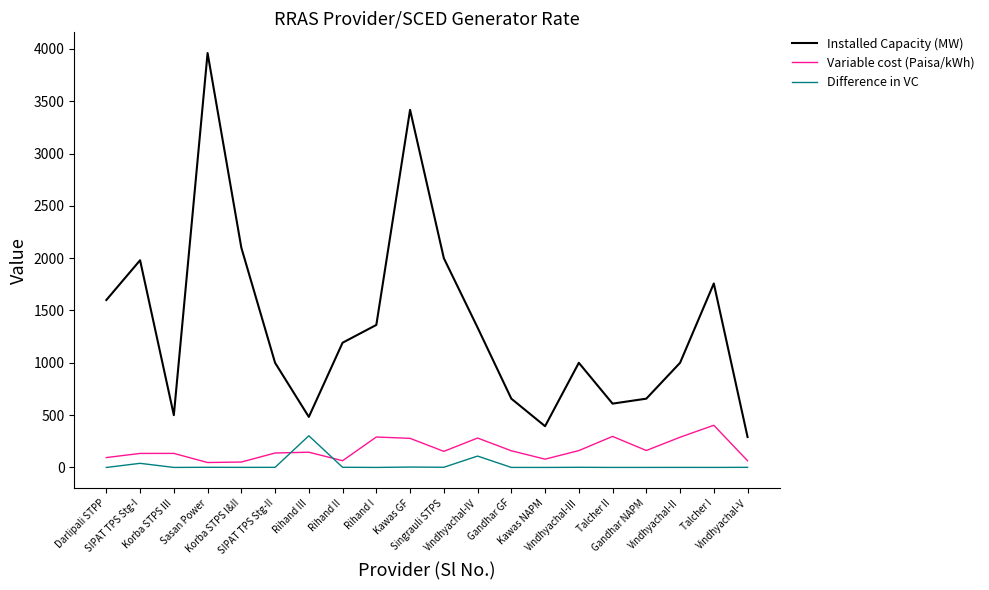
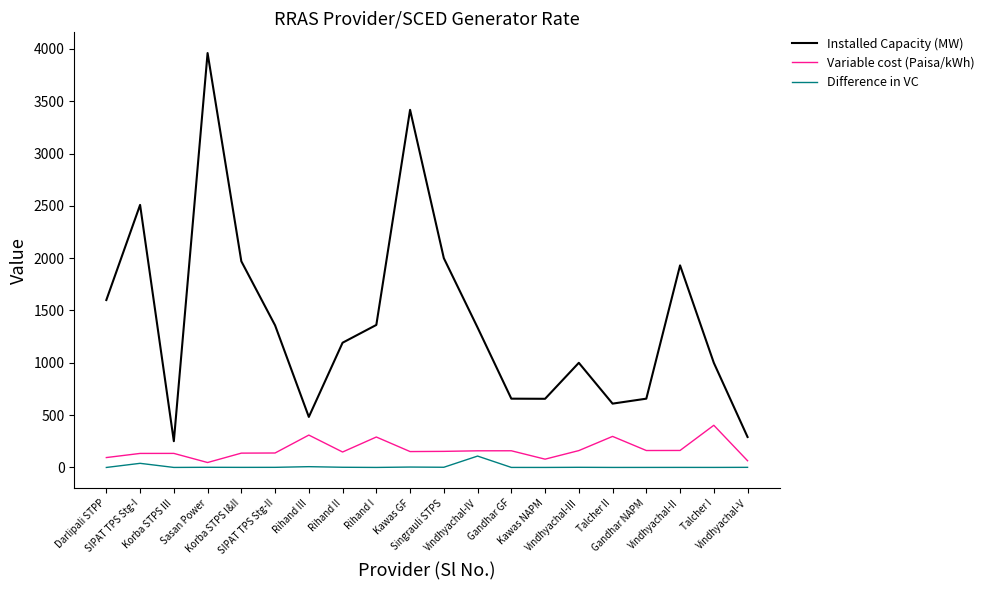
Installed Capacity (MW), SIPAT TPS Stg-I: 1980 -> 2510
Installed Capacity (MW), Korba STPS III: 500 -> 250
Installed Capacity (MW), Korba STPS I&II: 2100 -> 1970
Variable cost (Paisa/kWh), Korba STPS I&II: 50 -> 140
Installed Capacity (MW), SIPAT TPS Stg-II: 1000 -> 1360
Variable cost (Paisa/kWh), Rihand III: 150 -> 310
Difference in VC, Rihand III: 300 -> 10
Variable cost (Paisa/kWh), Rihand II: 60 -> 150
Variable cost (Paisa/kWh), Kawas GF: 280 -> 150
Variable cost (Paisa/kWh), Vindhyachal-IV: 280 -> 160
Installed Capacity (MW), Kawas NAPM: 390 -> 660
Installed Capacity (MW), Vindhyachal-II: 1000 -> 1930
Variable cost (Paisa/kWh), Vindhyachal-II: 290 -> 160
Installed Capacity (MW), Talcher I: 1760 -> 1000
